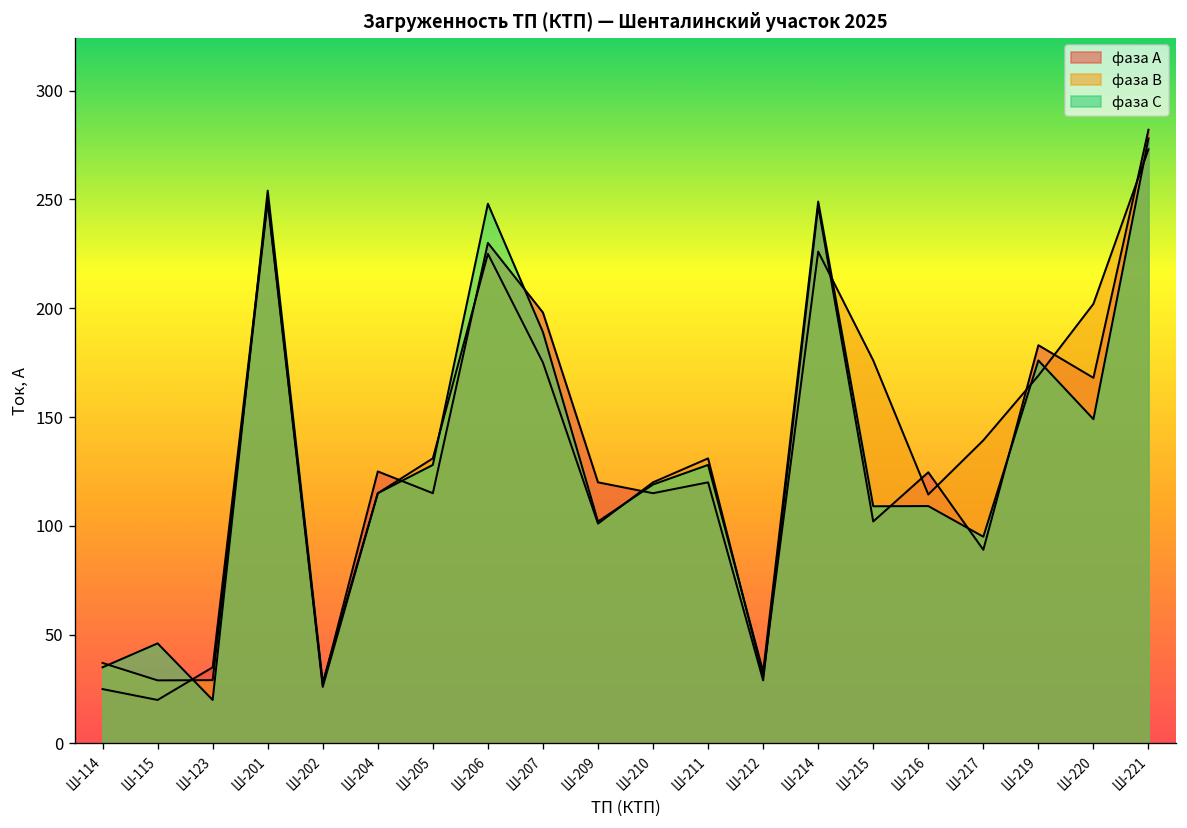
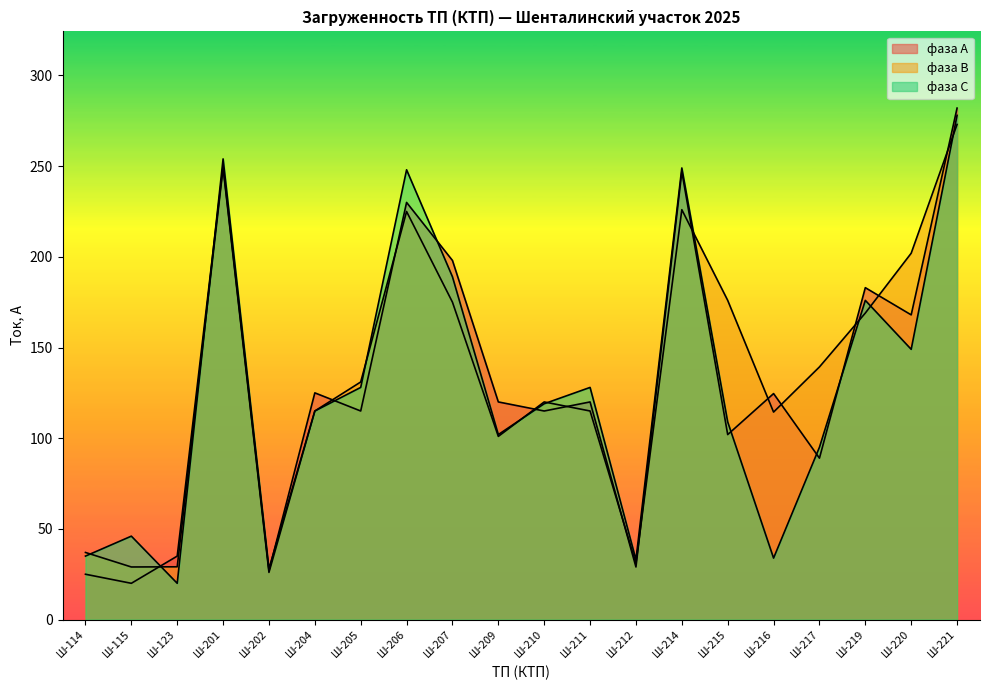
фаза В, Ш-211: 131 -> 115
фаза С, Ш-216: 109 -> 34
